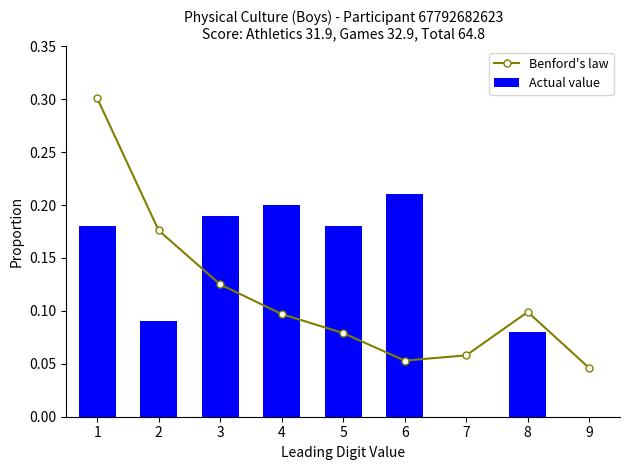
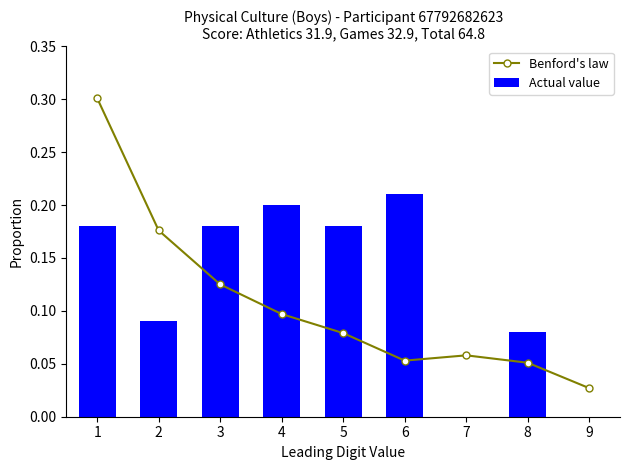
Actual value, 3: 0.19 -> 0.18
Benford's law, 8: 0.099 -> 0.051
Benford's law, 9: 0.046 -> 0.027
